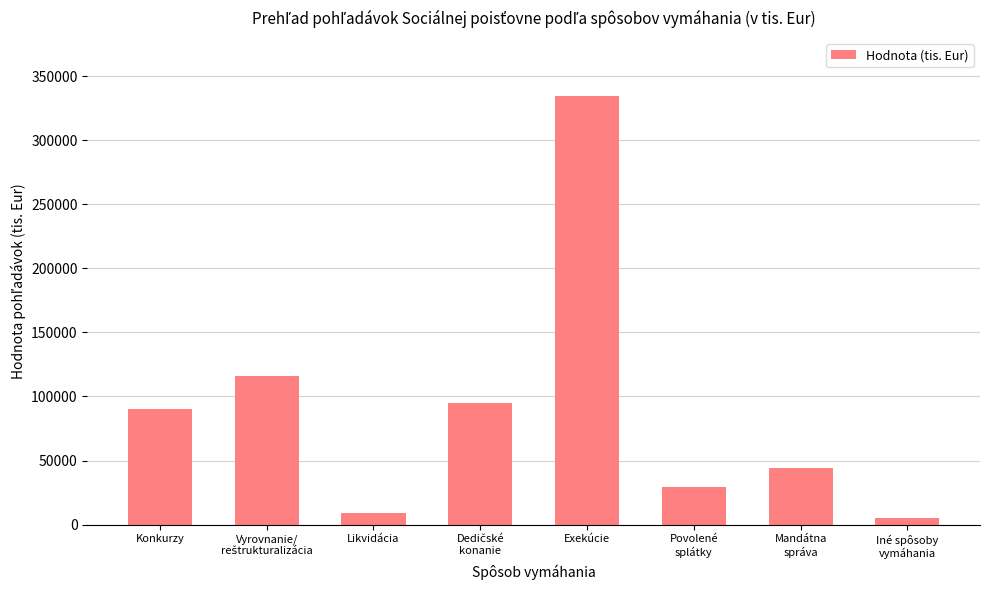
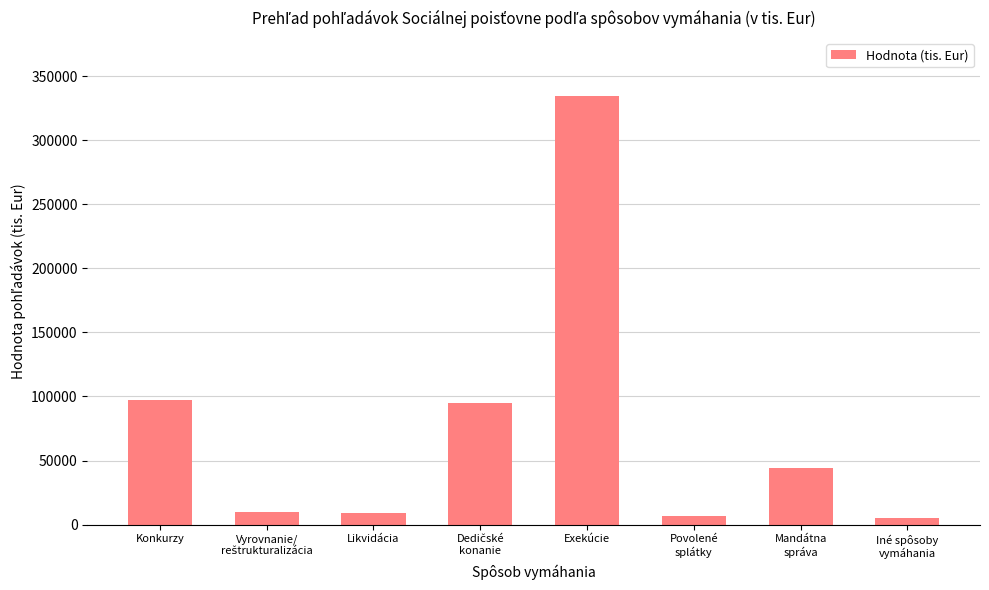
Konkurzy: 90000 -> 97000
Vyrovnanie/ reštrukturalizácia: 116000 -> 10000
Povolené splátky: 29000 -> 7000
